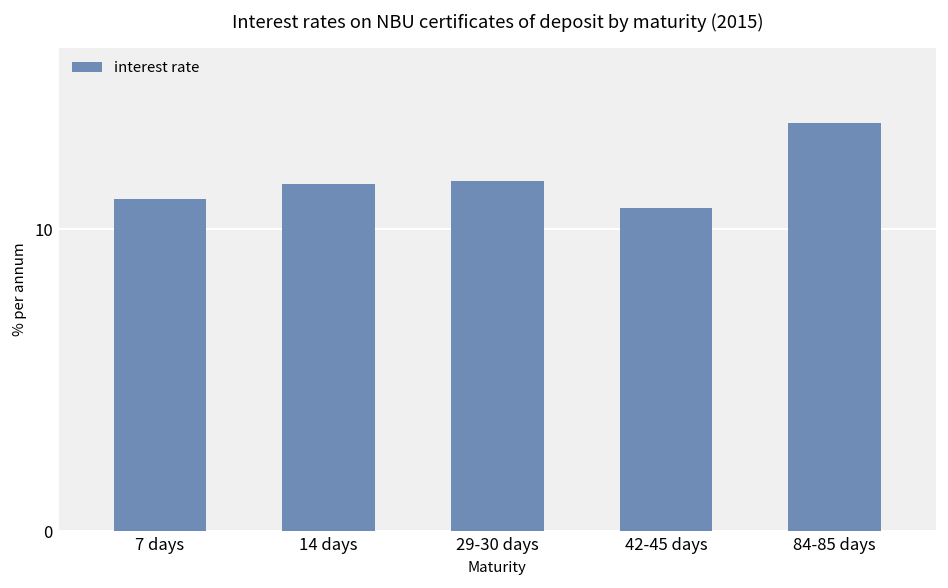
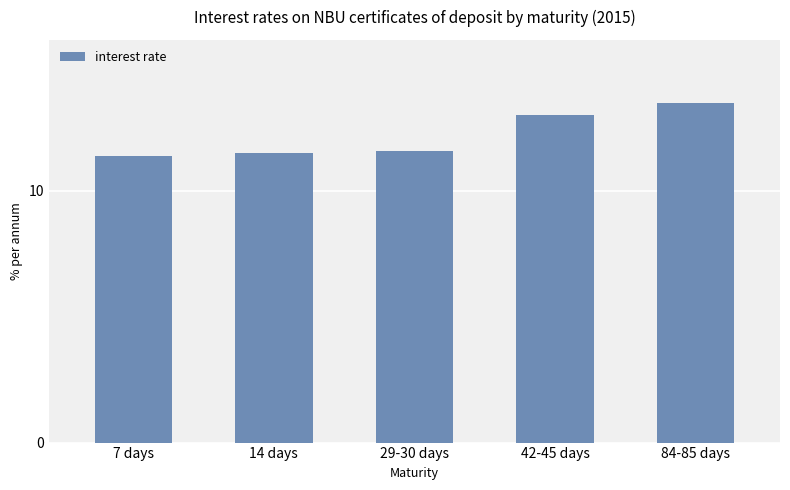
7 days: 11.0 -> 11.4
42-45 days: 10.7 -> 13.0
